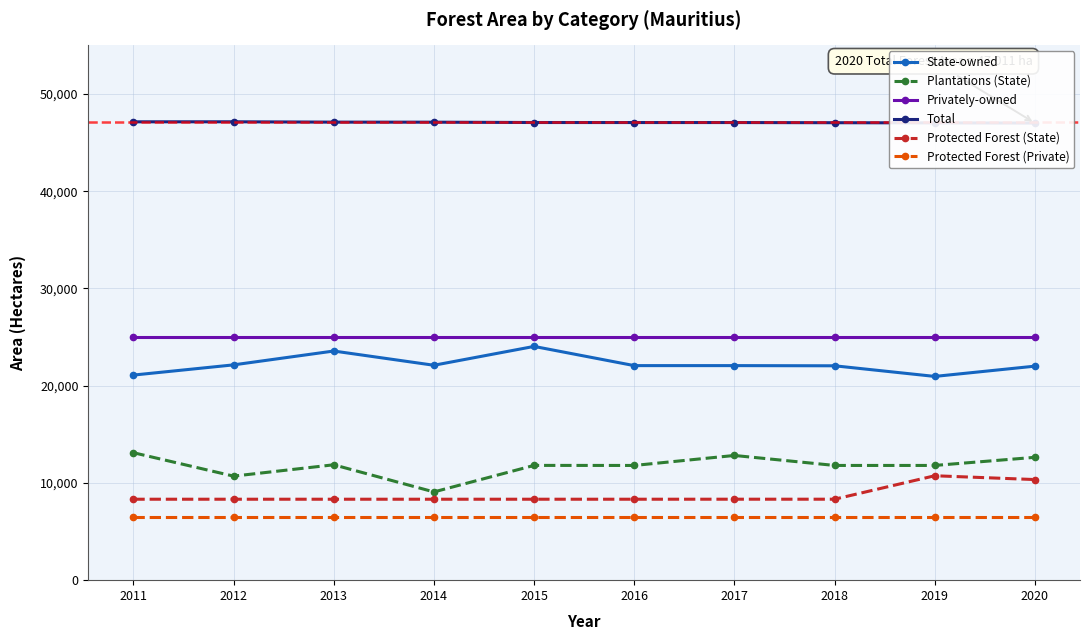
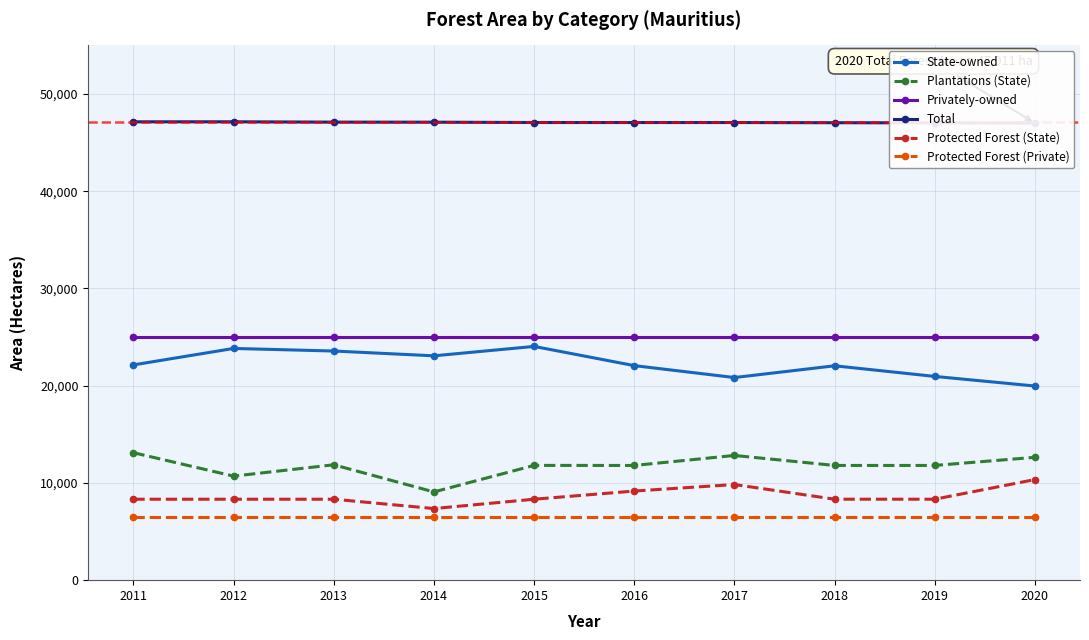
State-owned, 2011: 21,000 -> 22,000
State-owned, 2012: 22,000 -> 24,000
State-owned, 2014: 22,000 -> 23,000
Protected Forest (State), 2014: 8,000 -> 7,000
Protected Forest (State), 2016: 8,000 -> 9,000
State-owned, 2017: 22,000 -> 21,000
Protected Forest (State), 2017: 8,000 -> 10,000
Protected Forest (State), 2019: 11,000 -> 8,000
State-owned, 2020: 22,000 -> 20,000
